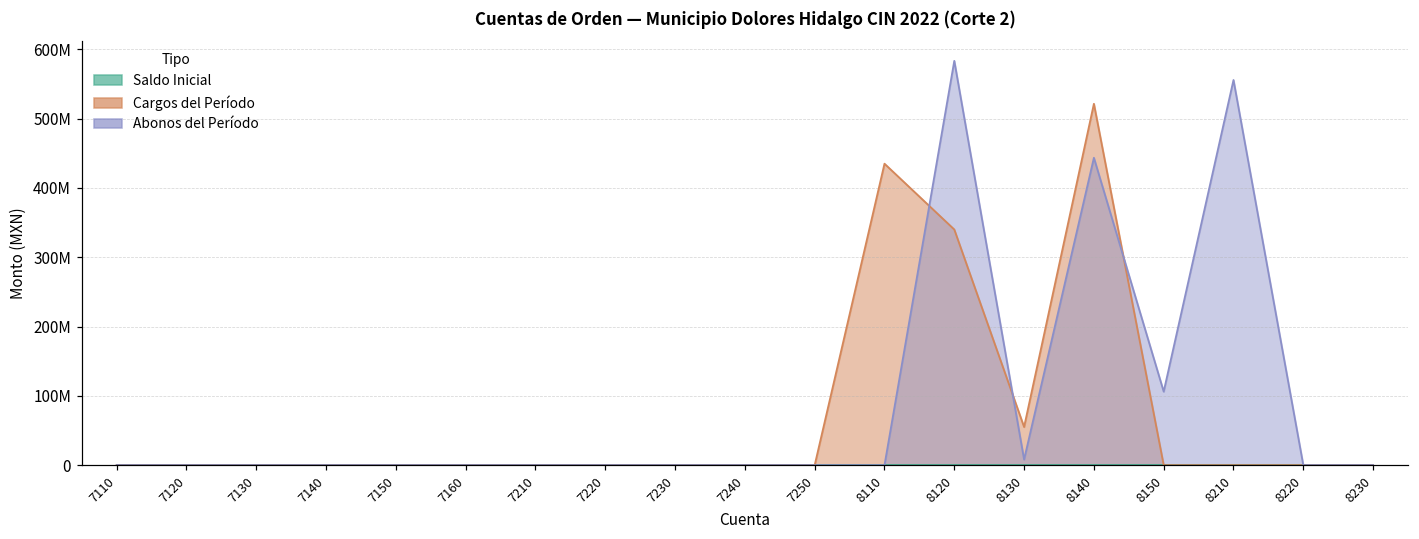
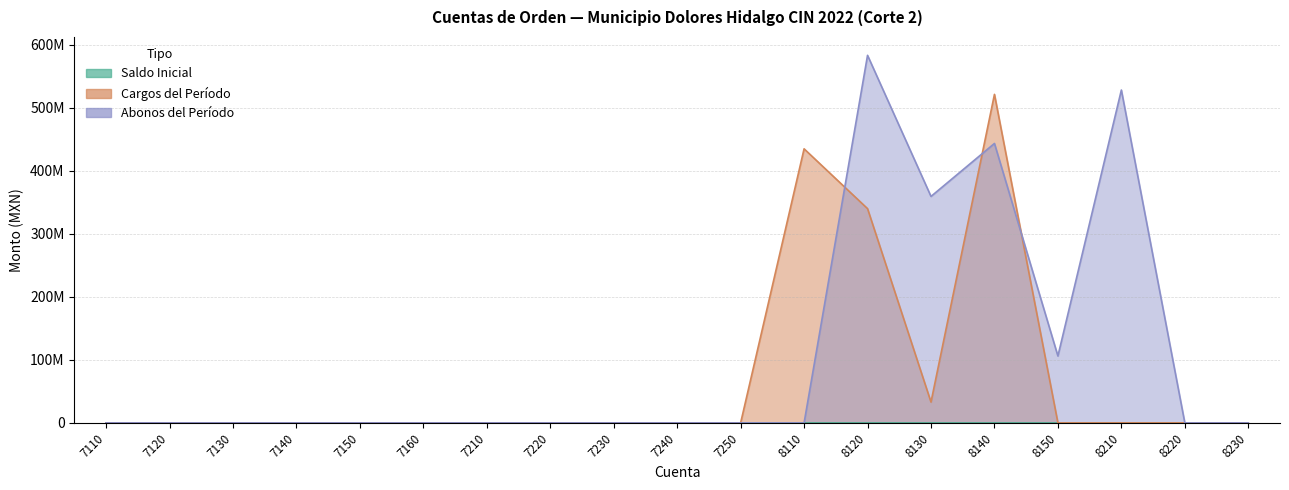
Cargos del Período, 8130: 60000000 -> 30000000
Abonos del Período, 8130: 10000000 -> 360000000
Abonos del Período, 8210: 560000000 -> 530000000
